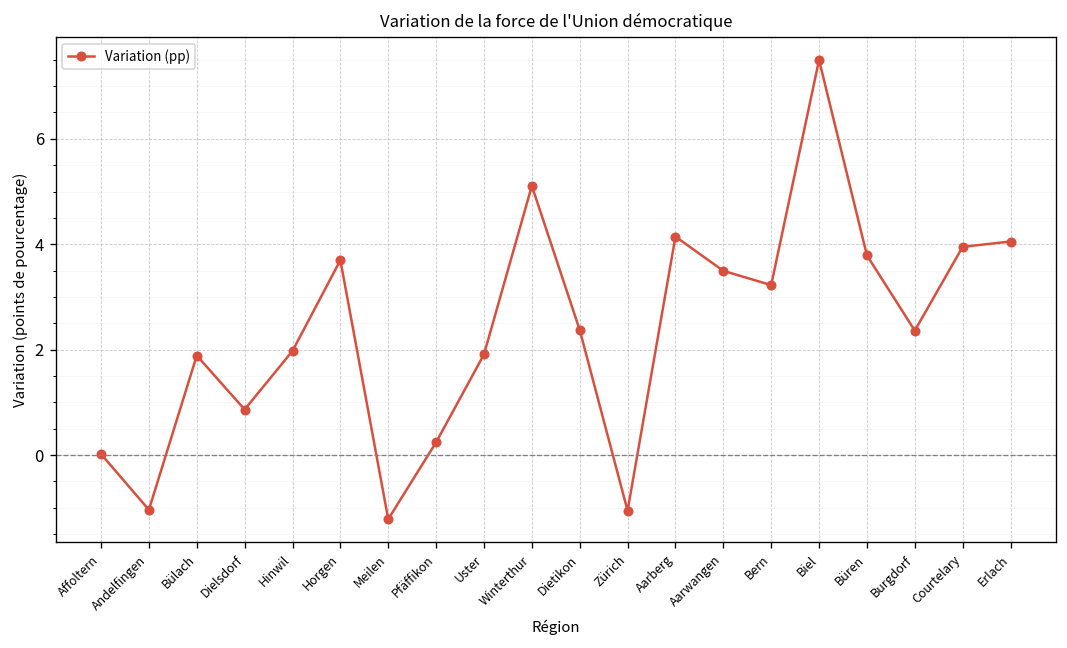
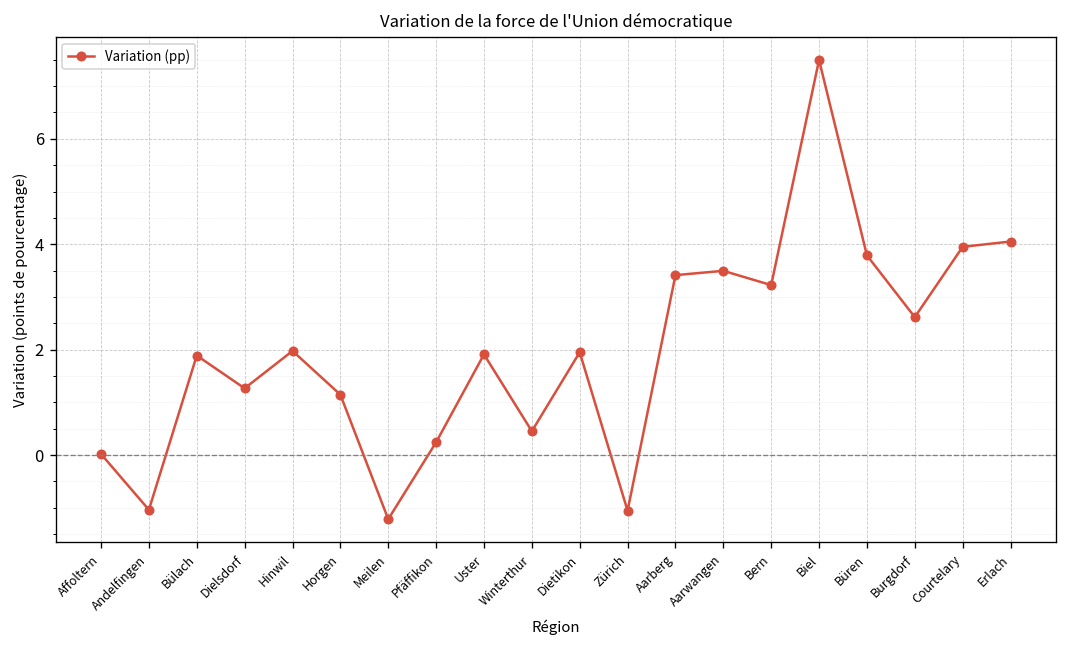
Dielsdorf: 0.9 -> 1.3
Horgen: 3.7 -> 1.1
Winterthur: 5.1 -> 0.5
Dietikon: 2.4 -> 2.0
Aarberg: 4.1 -> 3.4
Burgdorf: 2.4 -> 2.6
